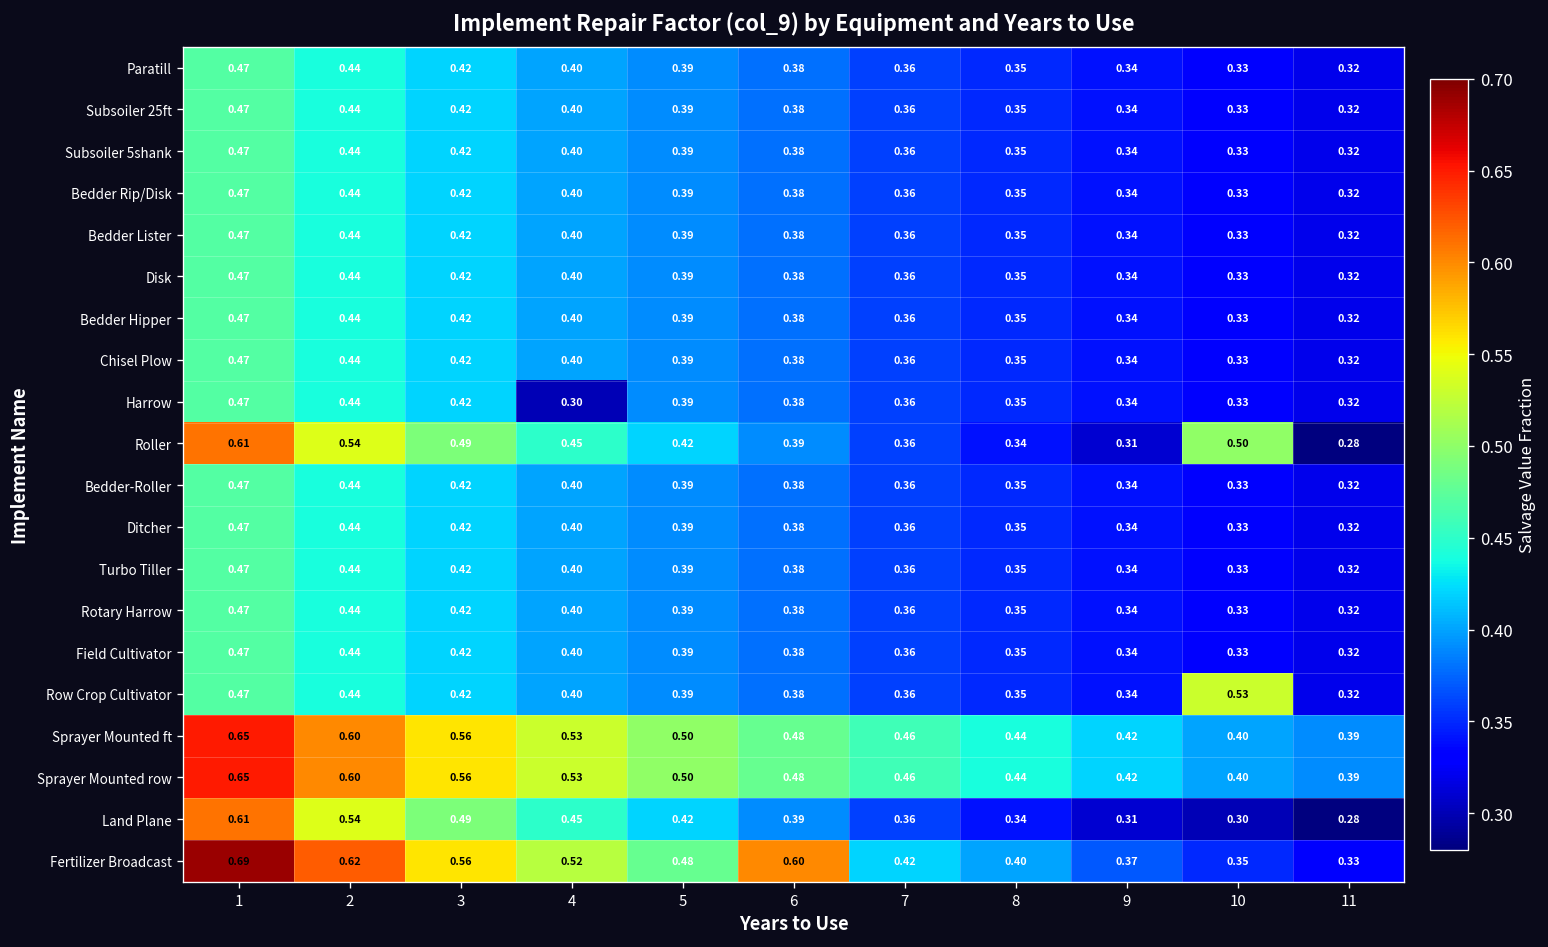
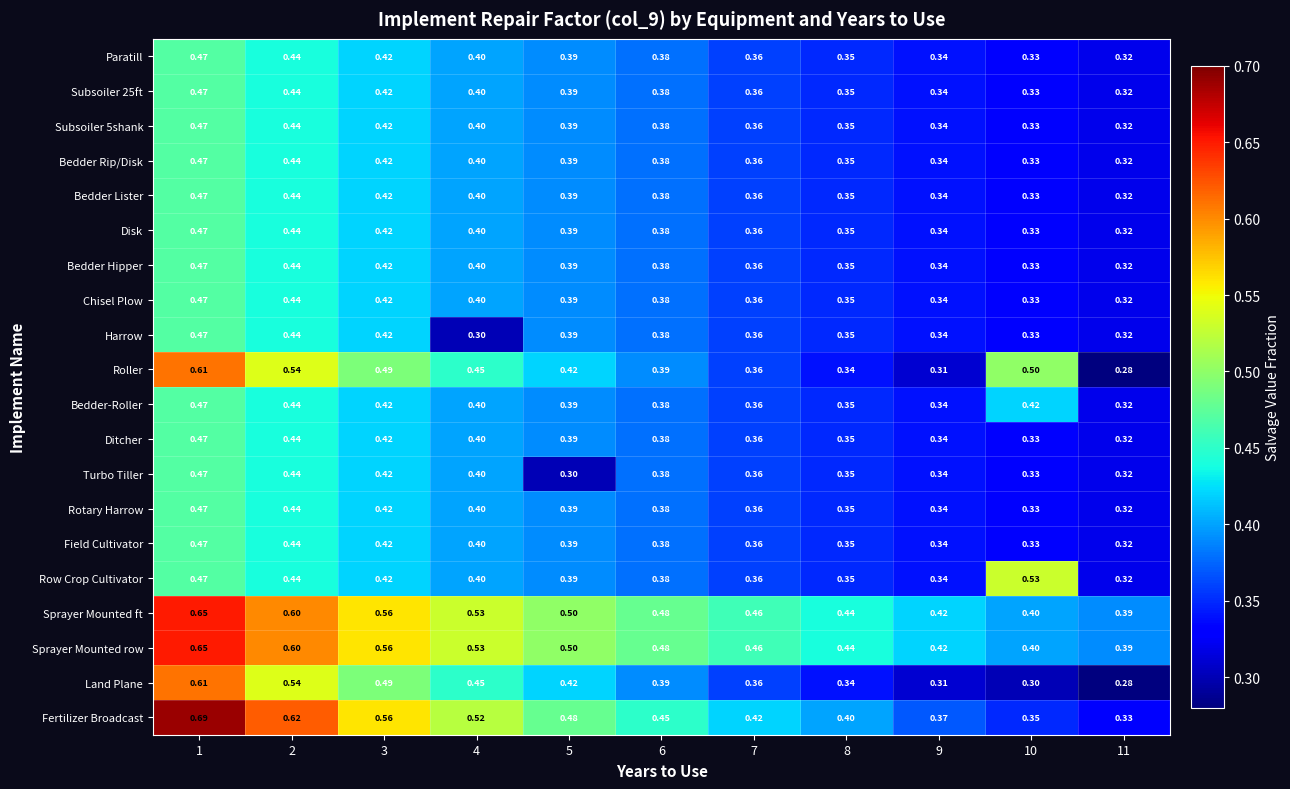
Bedder-Roller, 10: 0.33 -> 0.42
Turbo Tiller, 5: 0.39 -> 0.30
Fertilizer Broadcast, 6: 0.60 -> 0.45
